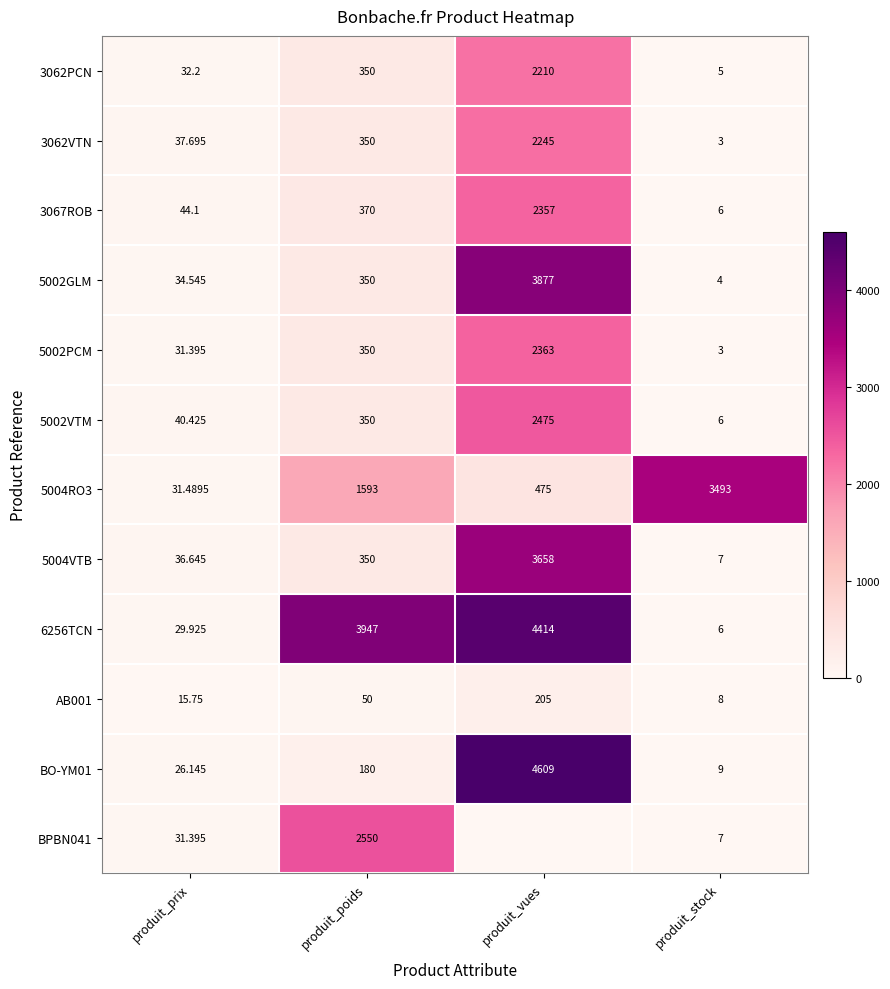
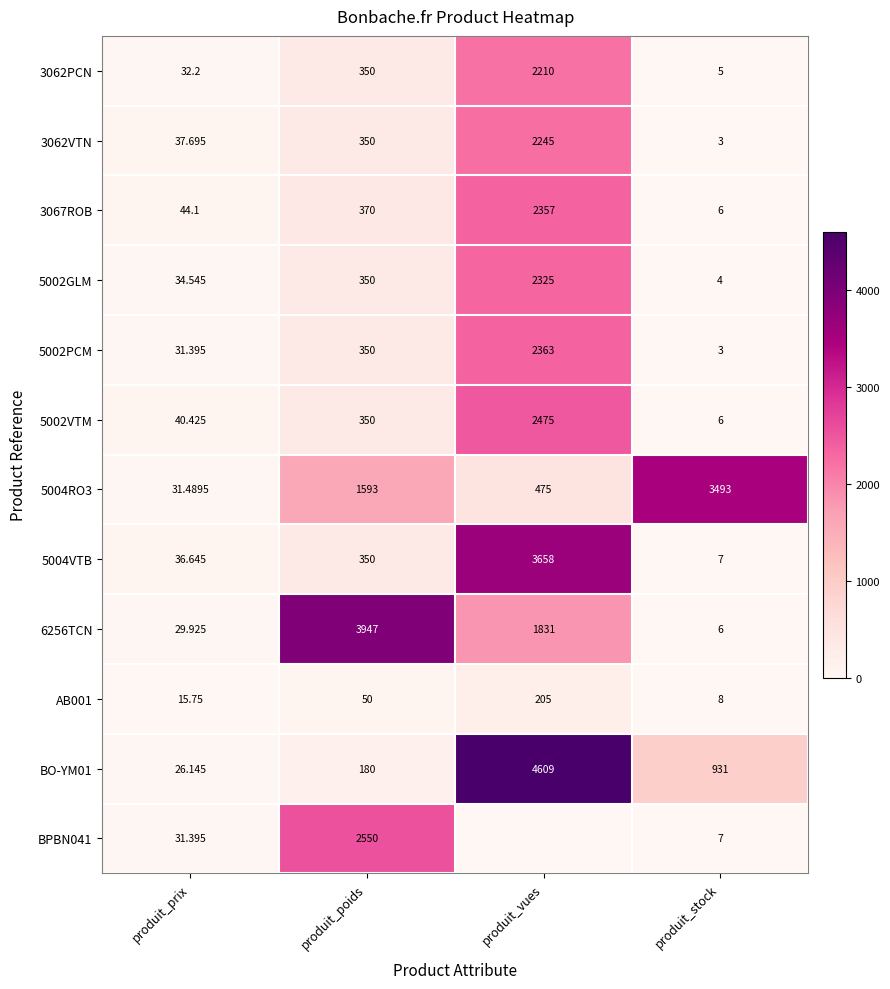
5002GLM, produit_vues: 3877 -> 2325
6256TCN, produit_vues: 4414 -> 1831
BO-YM01, produit_stock: 9 -> 931
